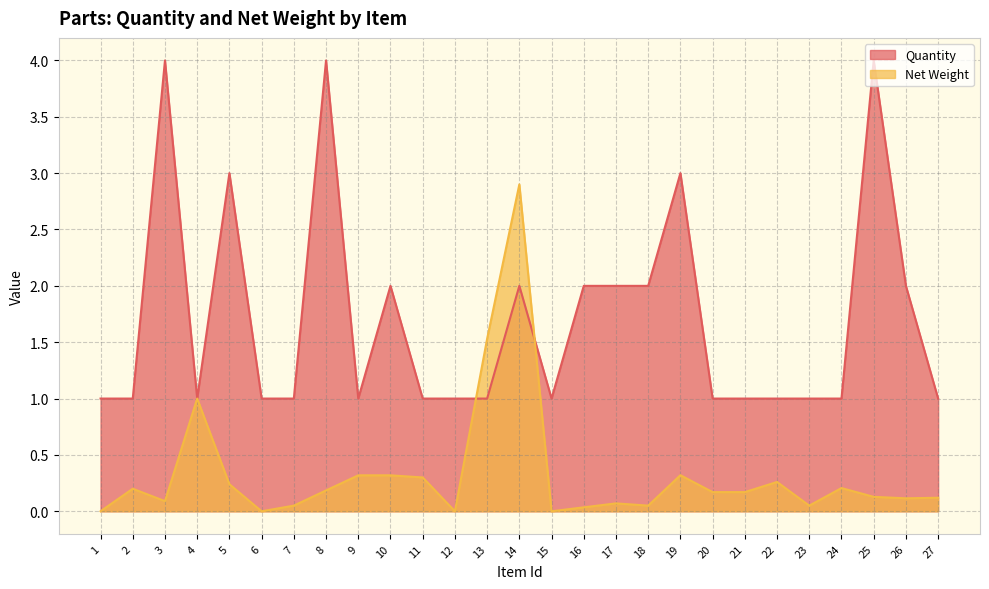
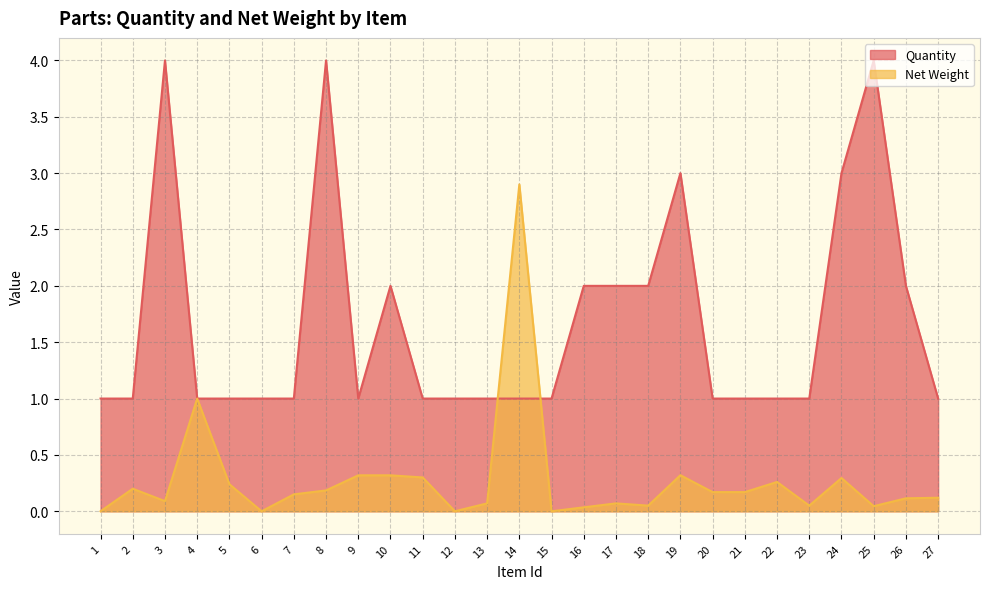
Quantity, 5: 3 -> 1
Net Weight, 7: 0.05 -> 0.15
Net Weight, 13: 1.53 -> 0.07
Quantity, 14: 2 -> 1
Quantity, 24: 1 -> 3
Net Weight, 24: 0.21 -> 0.30
Net Weight, 25: 0.13 -> 0.05
